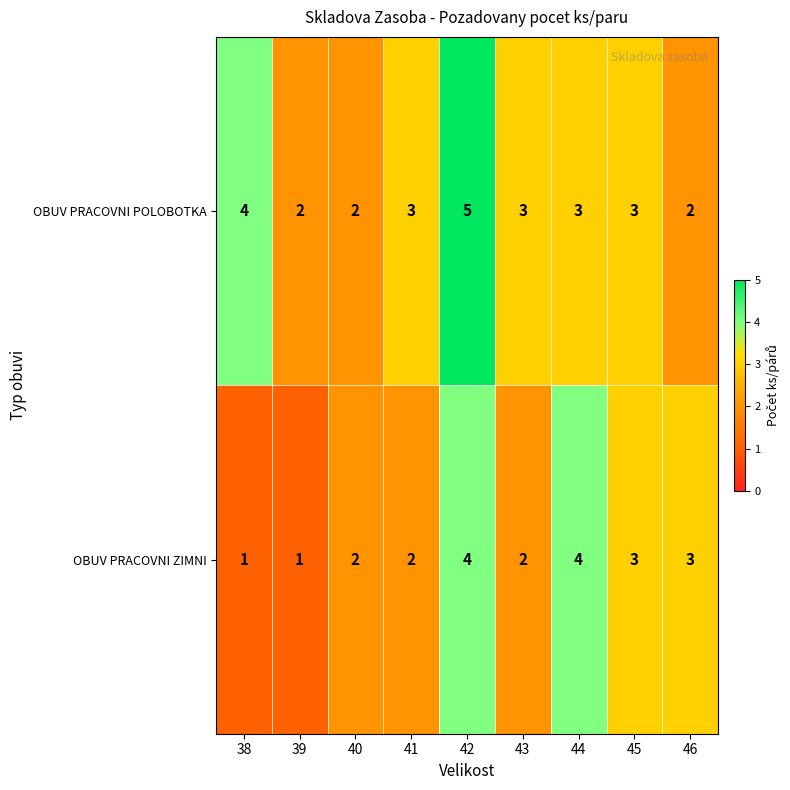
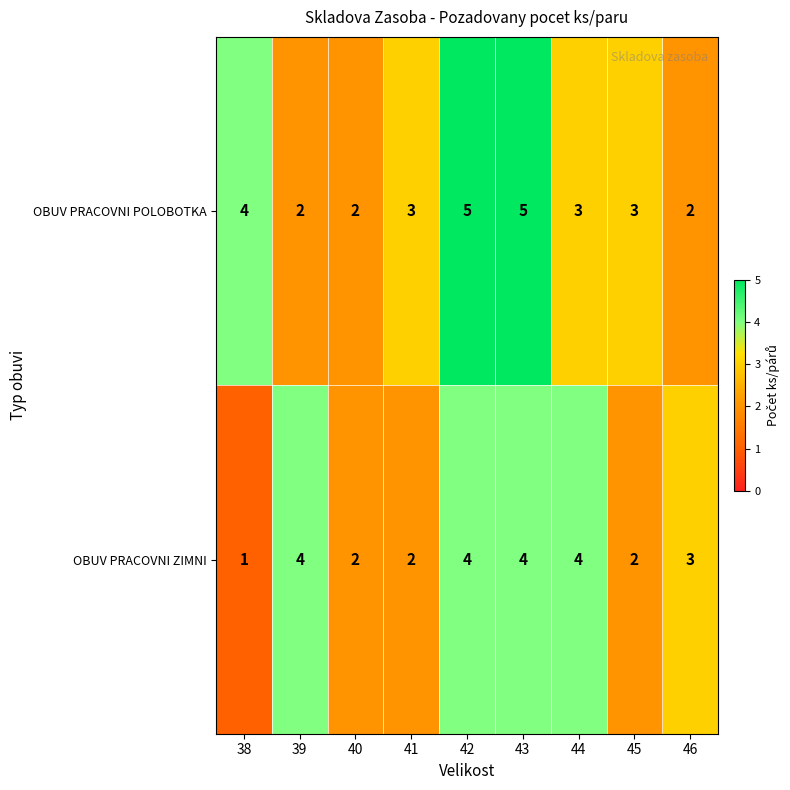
OBUV PRACOVNI POLOBOTKA, 43: 3 -> 5
OBUV PRACOVNI ZIMNI, 39: 1 -> 4
OBUV PRACOVNI ZIMNI, 43: 2 -> 4
OBUV PRACOVNI ZIMNI, 45: 3 -> 2
